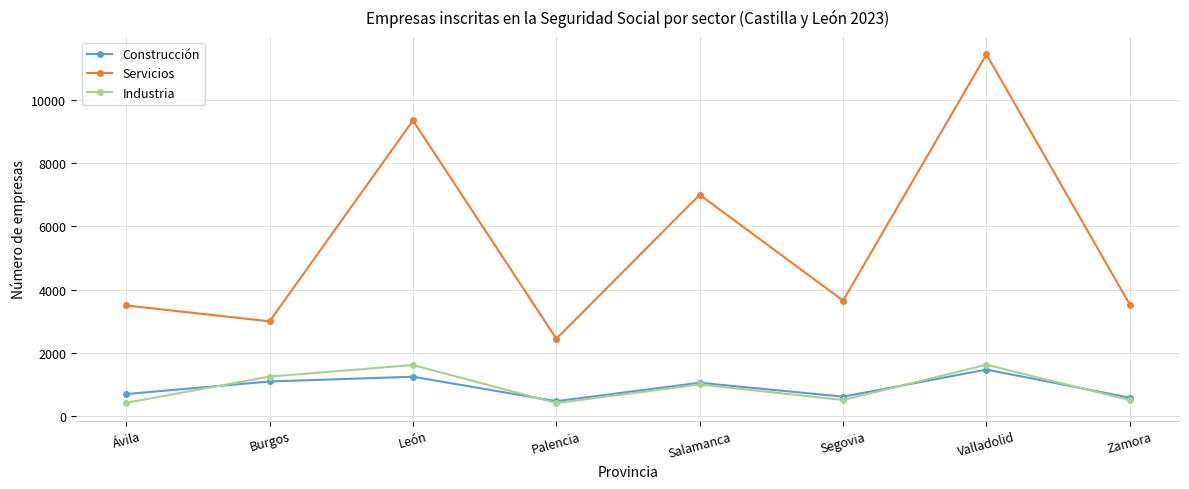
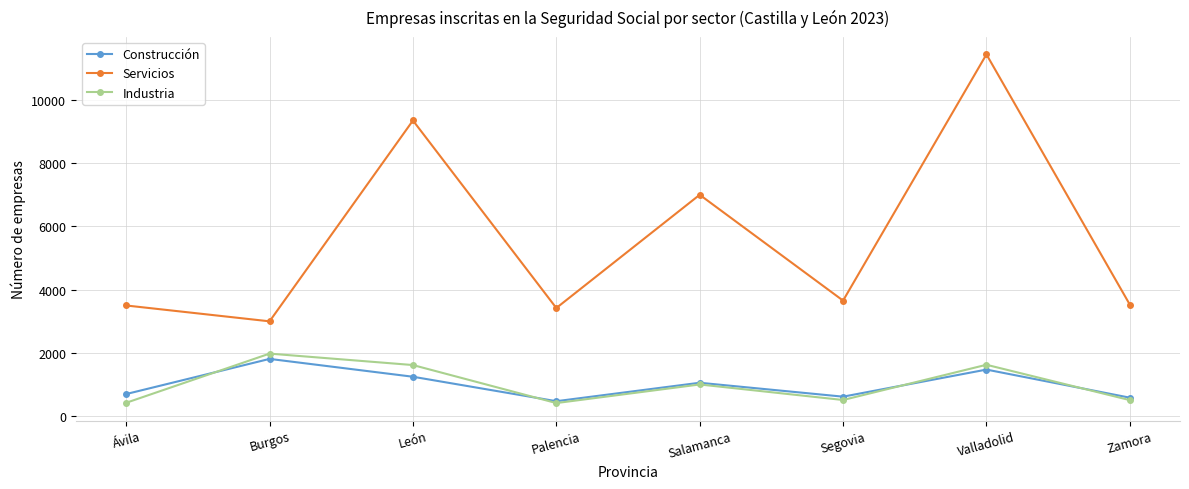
Construcción, Burgos: 1100 -> 1800
Industria, Burgos: 1300 -> 2000
Servicios, Palencia: 2500 -> 3400
